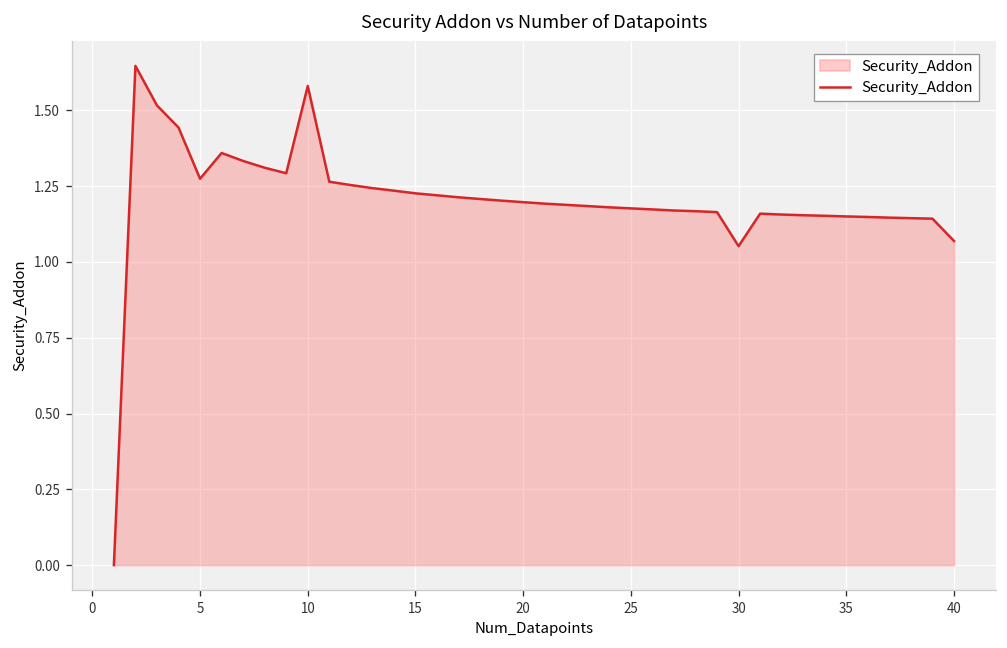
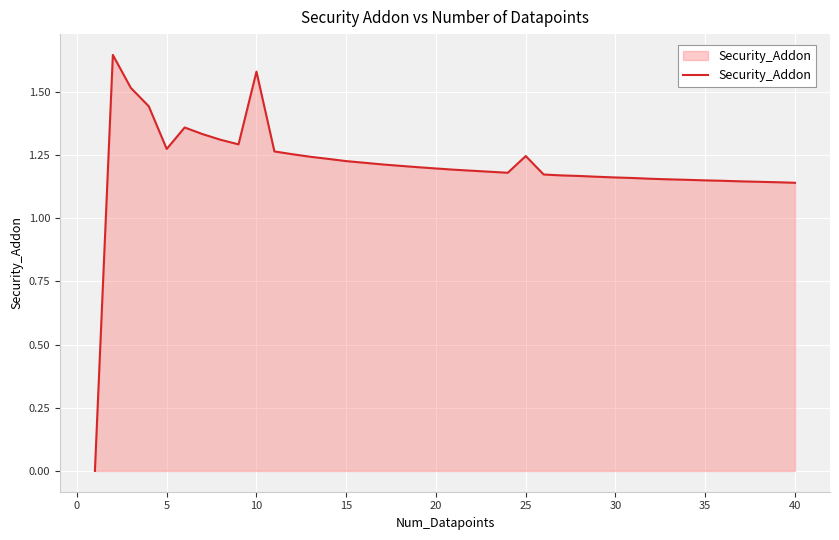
25: 1.18 -> 1.25
30: 1.05 -> 1.16
40: 1.07 -> 1.14
